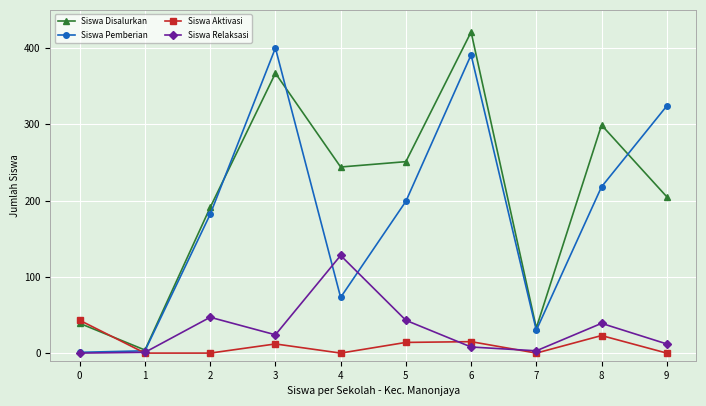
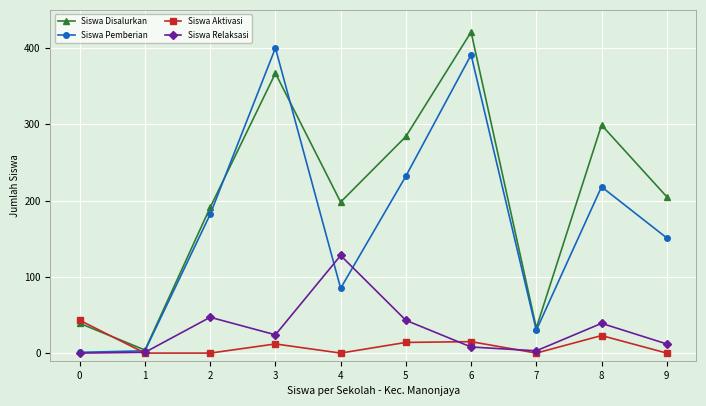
Siswa Disalurkan, 4: 240 -> 200
Siswa Pemberian, 4: 70 -> 90
Siswa Disalurkan, 5: 250 -> 280
Siswa Pemberian, 5: 200 -> 230
Siswa Pemberian, 9: 320 -> 150
